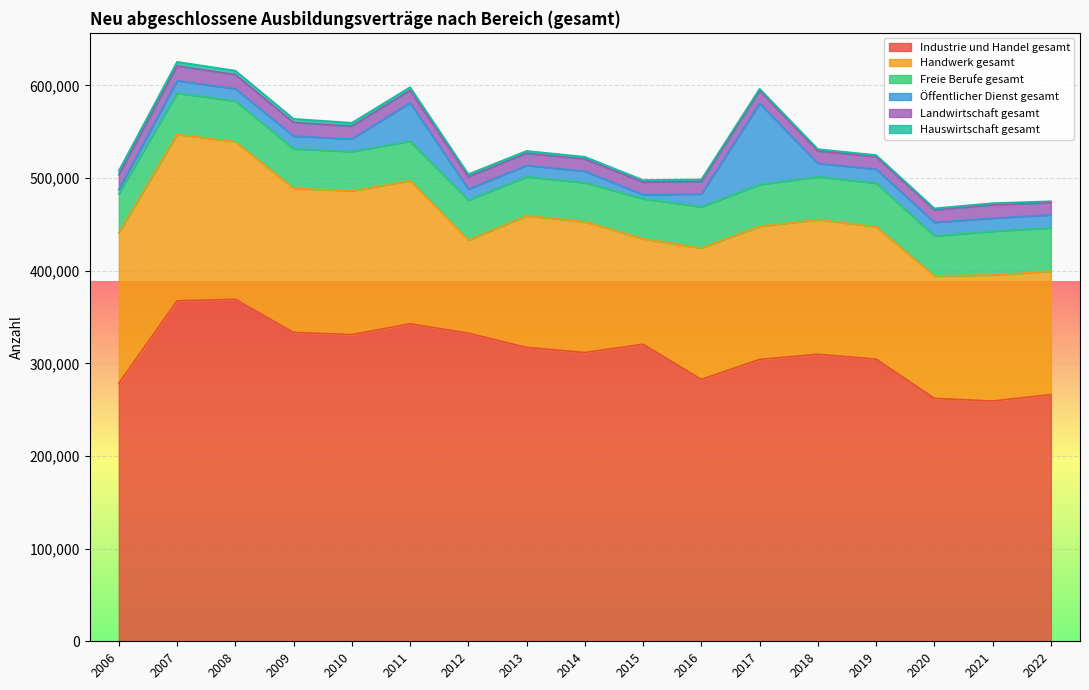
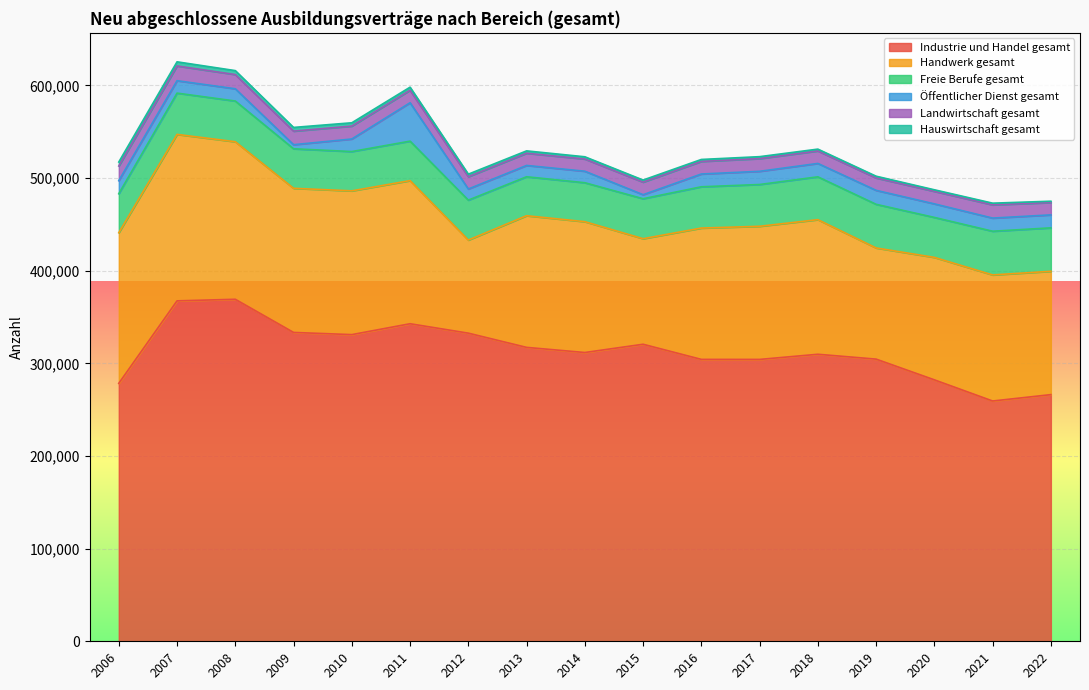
Öffentlicher Dienst gesamt, 2006: 0 -> 10,000
Öffentlicher Dienst gesamt, 2009: 10,000 -> 0
Industrie und Handel gesamt, 2016: 280,000 -> 300,000
Öffentlicher Dienst gesamt, 2017: 90,000 -> 10,000
Handwerk gesamt, 2019: 140,000 -> 120,000
Industrie und Handel gesamt, 2020: 260,000 -> 280,000
